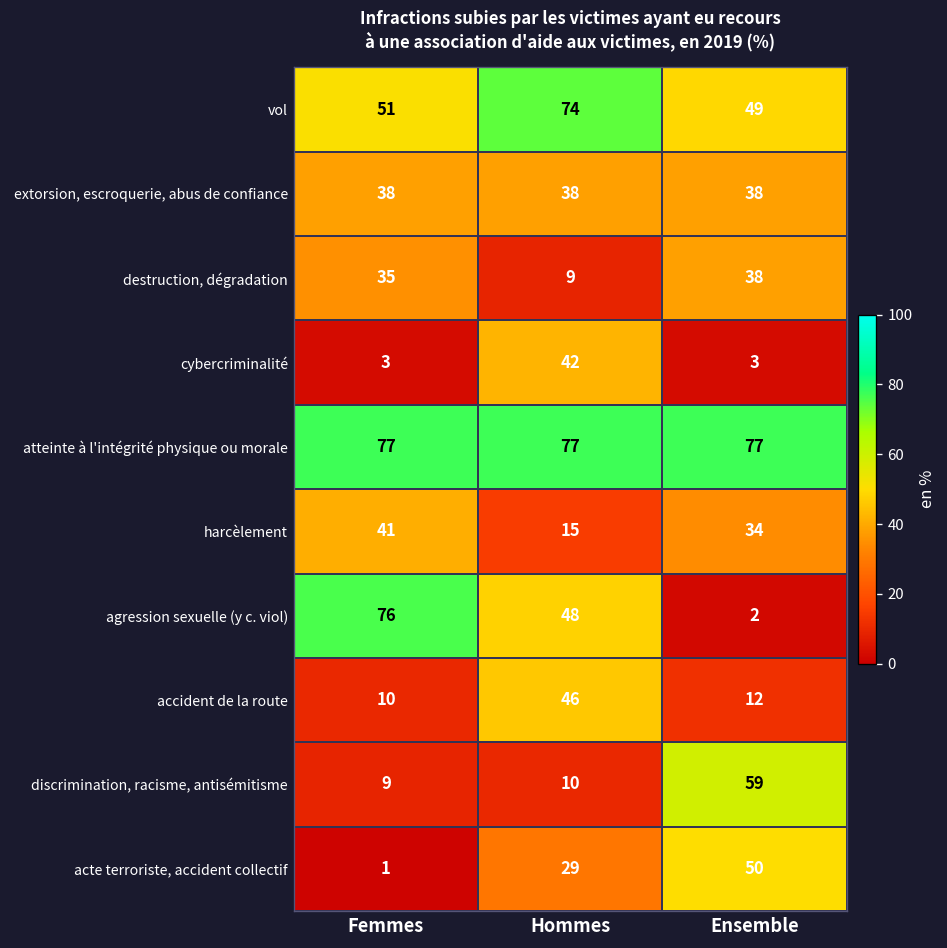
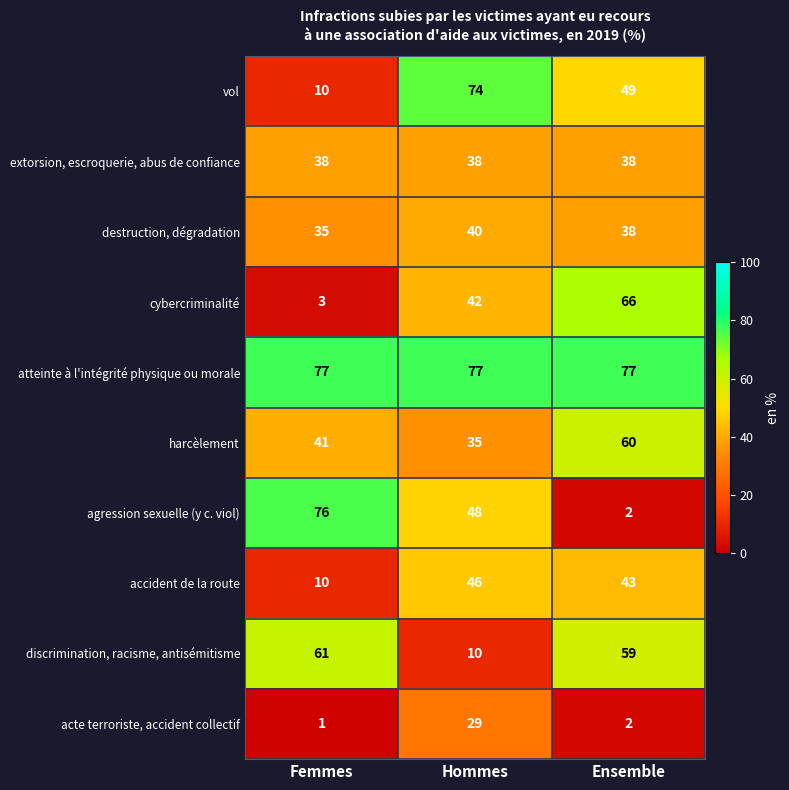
vol, Femmes: 51 -> 10
destruction, dégradation, Hommes: 9 -> 40
cybercriminalité, Ensemble: 3 -> 66
harcèlement, Hommes: 15 -> 35
harcèlement, Ensemble: 34 -> 60
accident de la route, Ensemble: 12 -> 43
discrimination, racisme, antisémitisme, Femmes: 9 -> 61
acte terroriste, accident collectif, Ensemble: 50 -> 2
